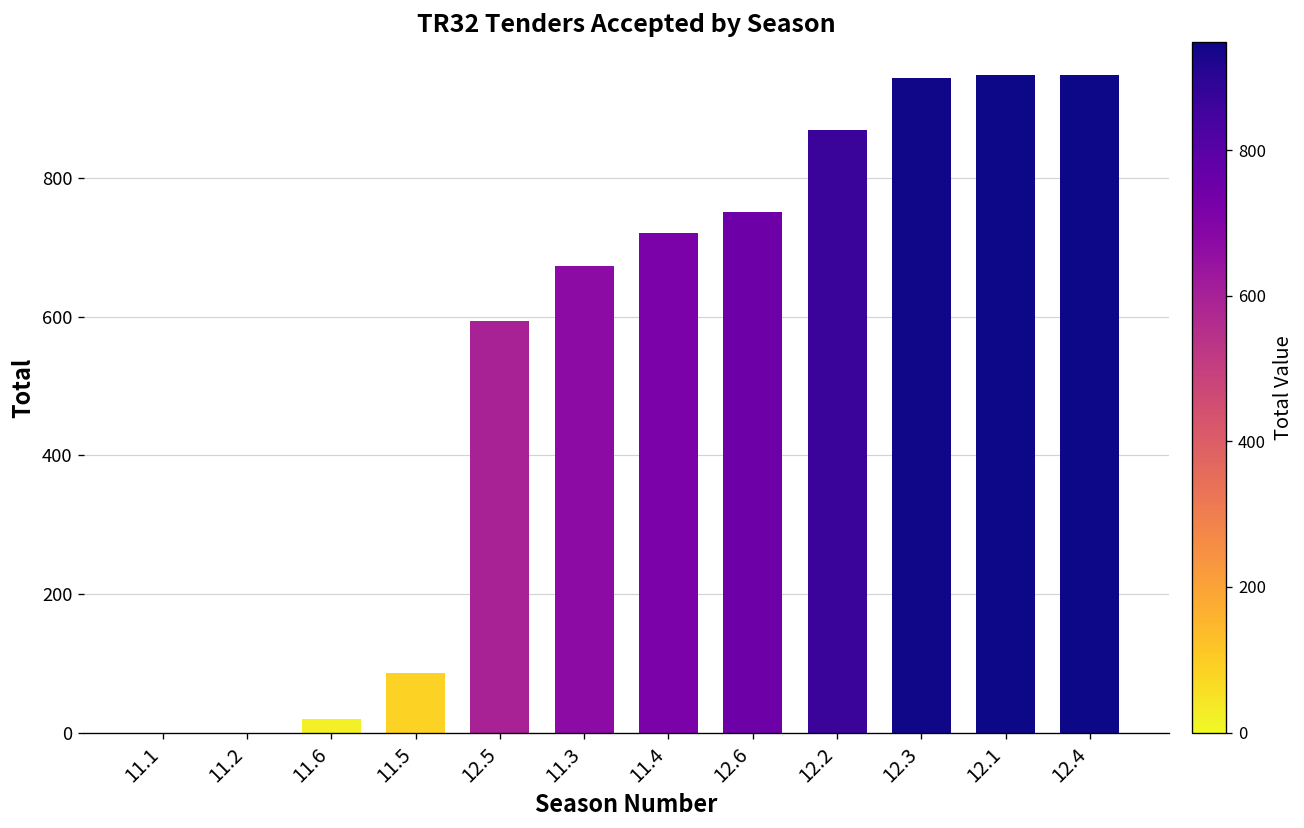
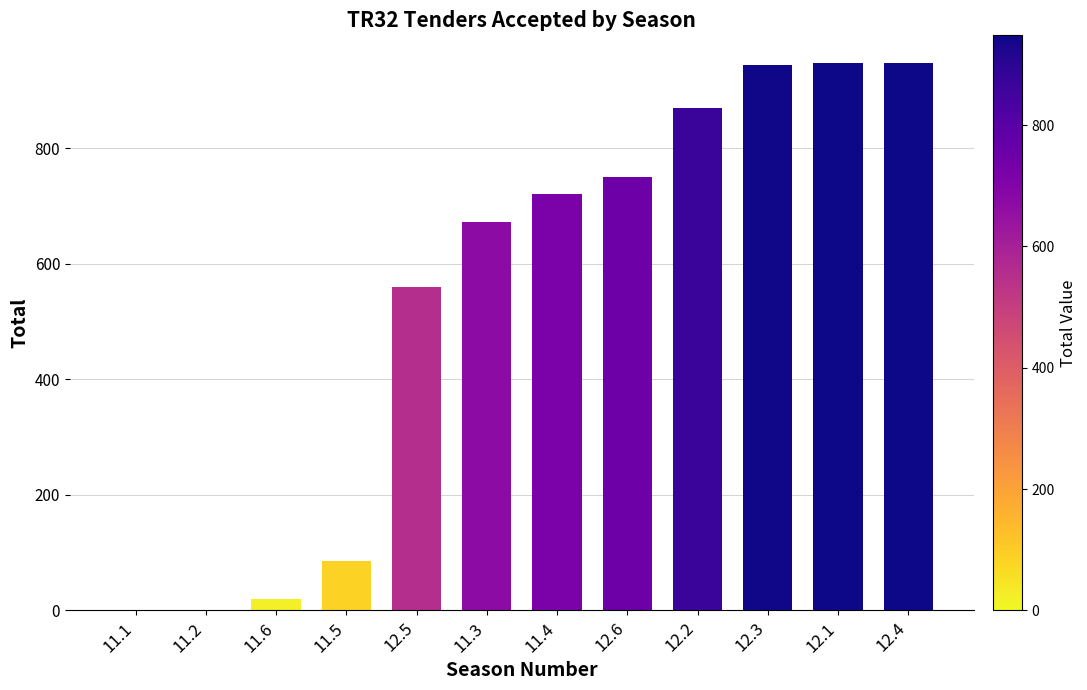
12.5: 590 -> 560
